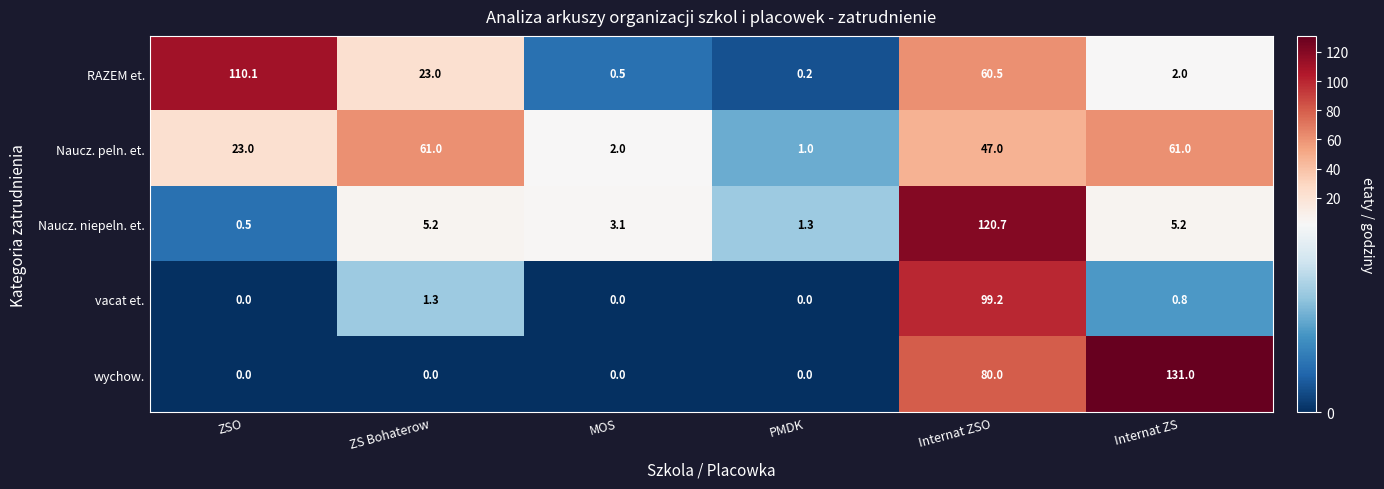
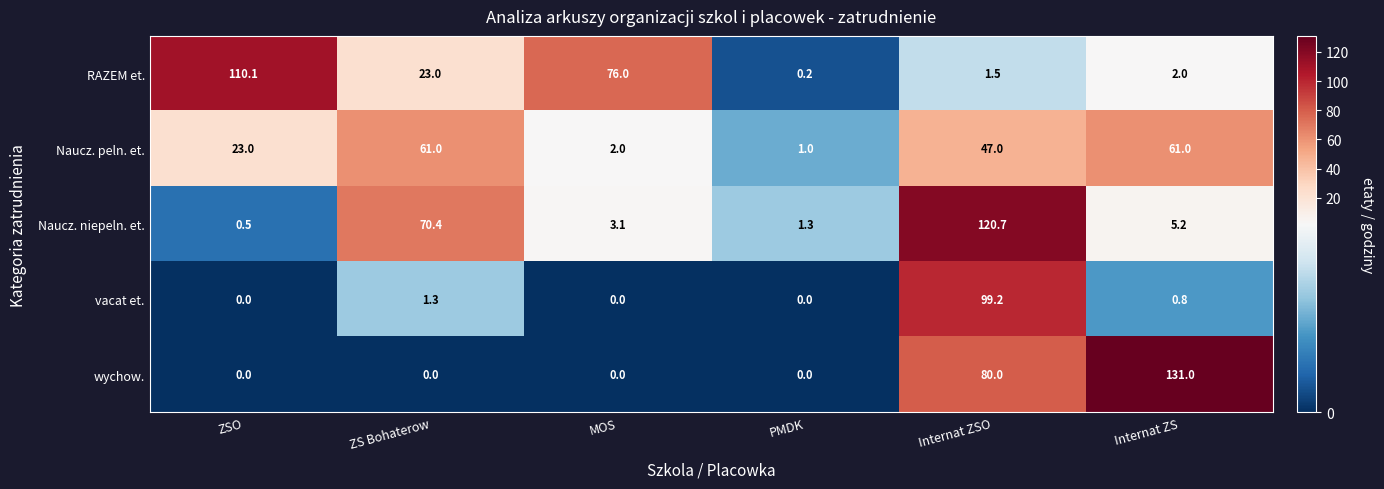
RAZEM et., MOS: 0.5 -> 76.0
RAZEM et., Internat ZSO: 60.5 -> 1.5
Naucz. niepeln. et., ZS Bohaterow: 5.2 -> 70.4
